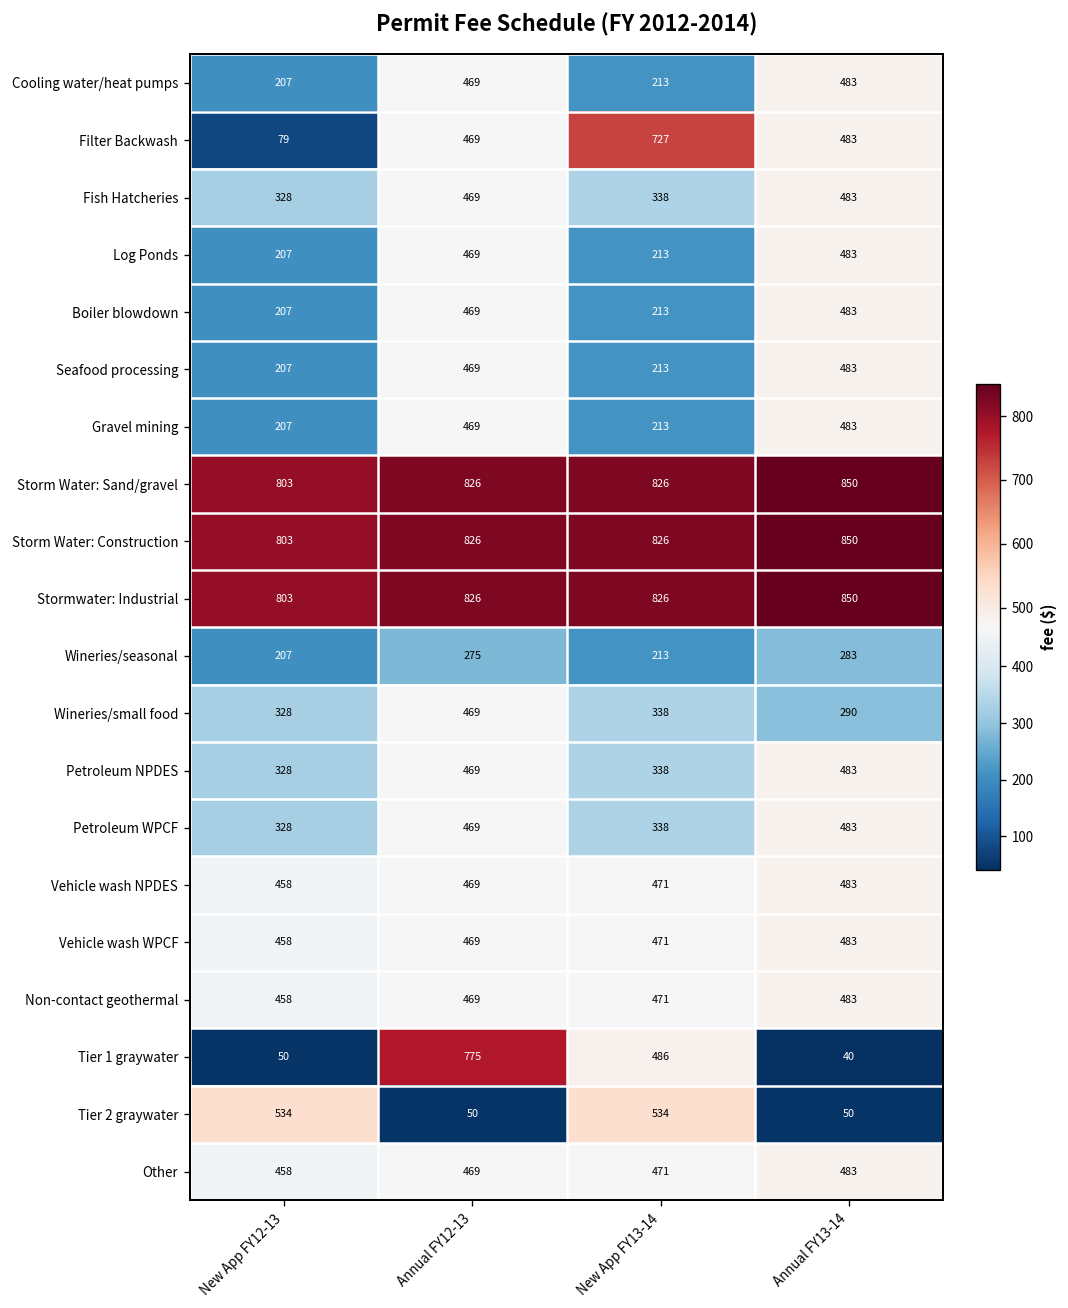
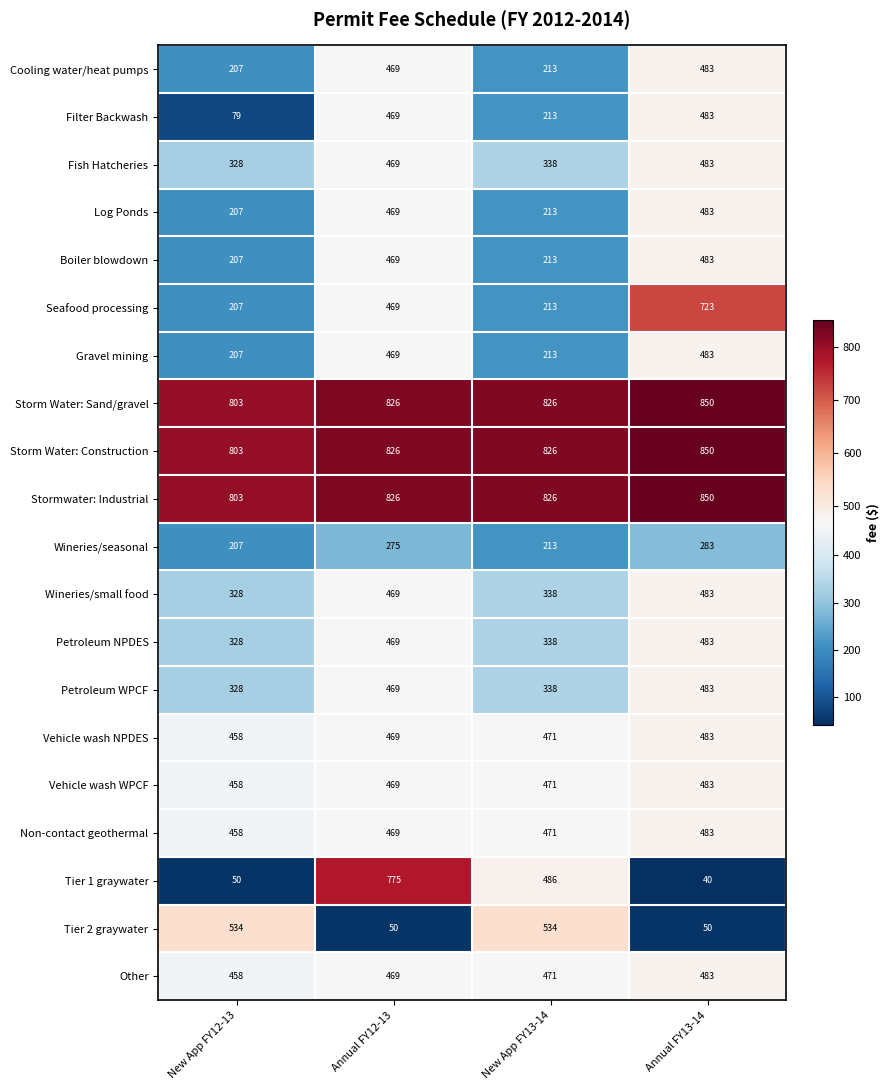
Filter Backwash, New App FY13-14: 727 -> 213
Seafood processing, Annual FY13-14: 483 -> 723
Wineries/small food, Annual FY13-14: 290 -> 483
